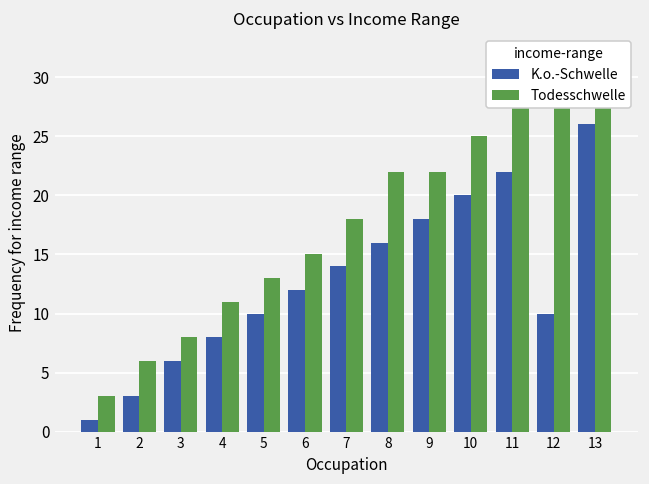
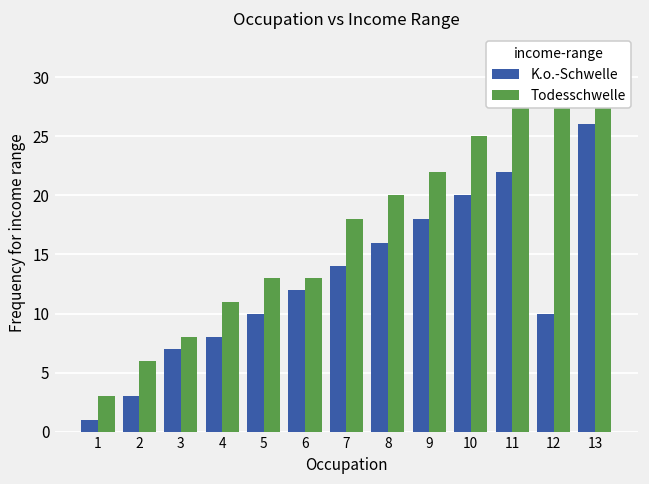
K.o.-Schwelle, 3: 6 -> 7
Todesschwelle, 6: 15 -> 13
Todesschwelle, 8: 22 -> 20
